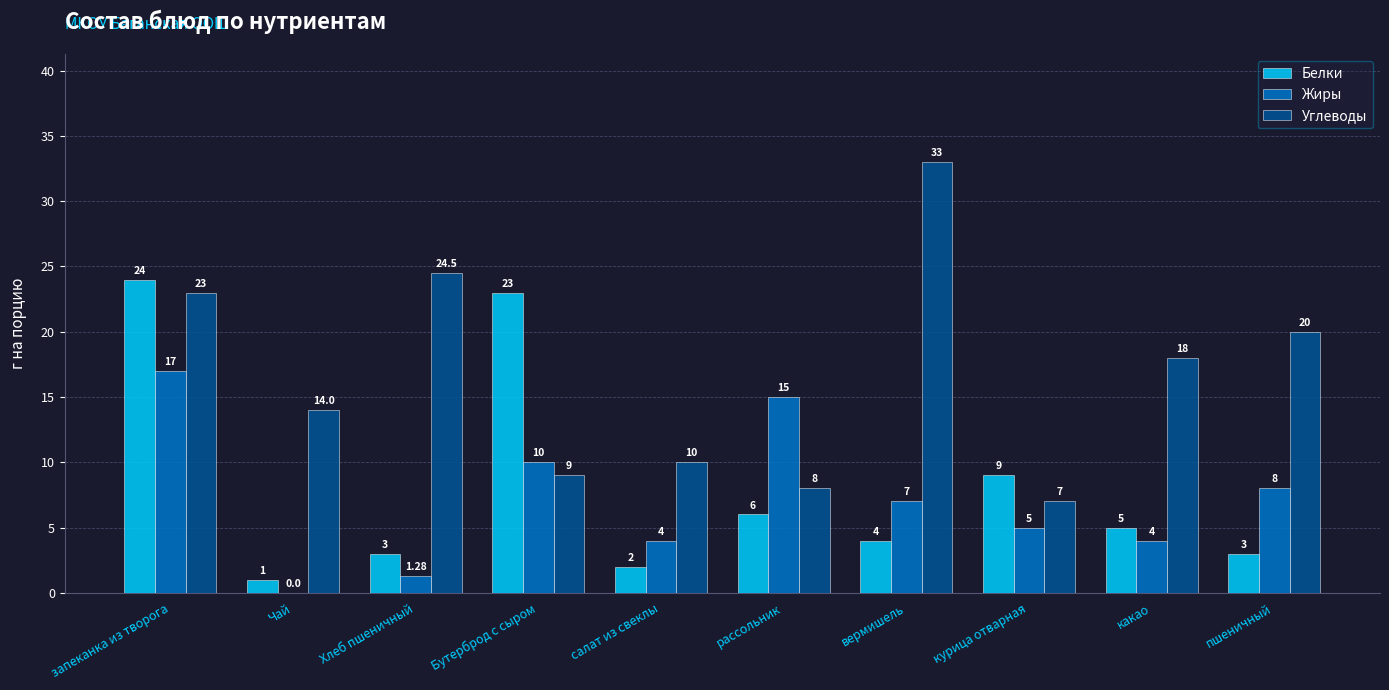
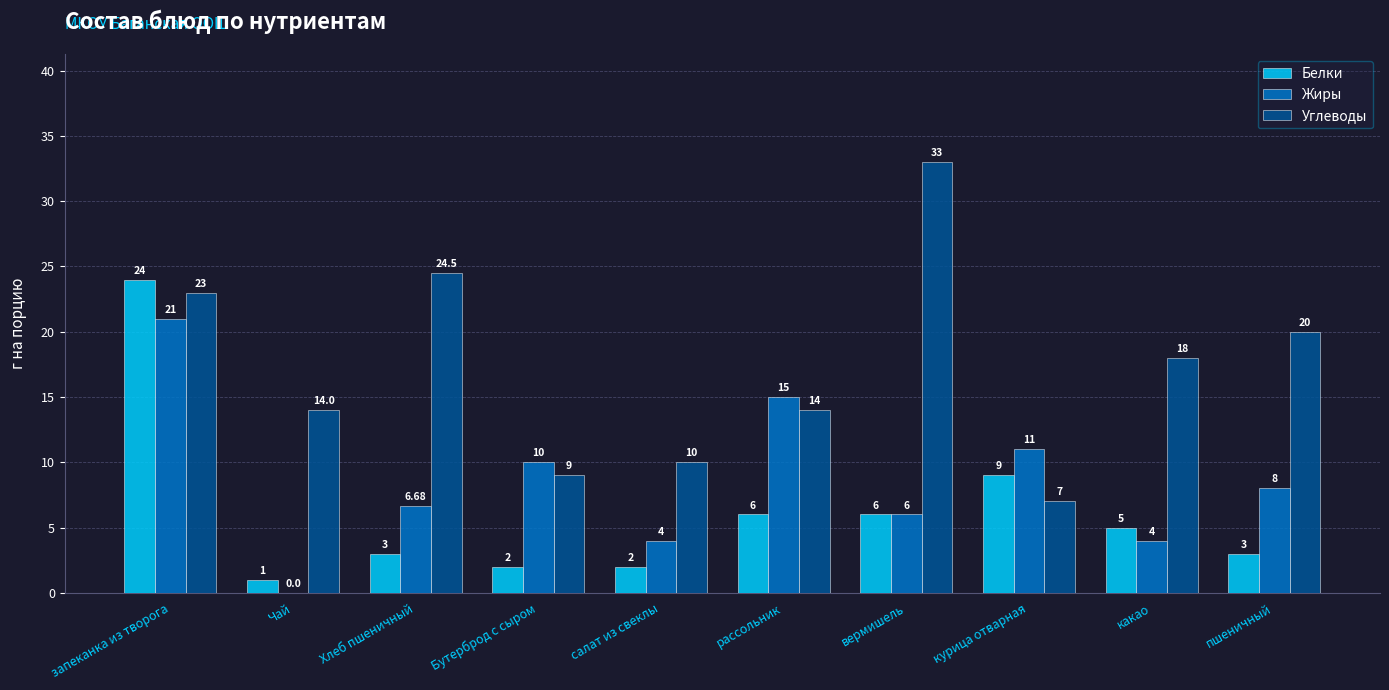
Жиры, запеканка из творога: 17 -> 21
Жиры, Хлеб пшеничный: 1.28 -> 6.68
Белки, Бутерброд с сыром: 23 -> 2
Углеводы, рассольник: 8 -> 14
Белки, вермишель: 4 -> 6
Жиры, вермишель: 7 -> 6
Жиры, курица отварная: 5 -> 11
